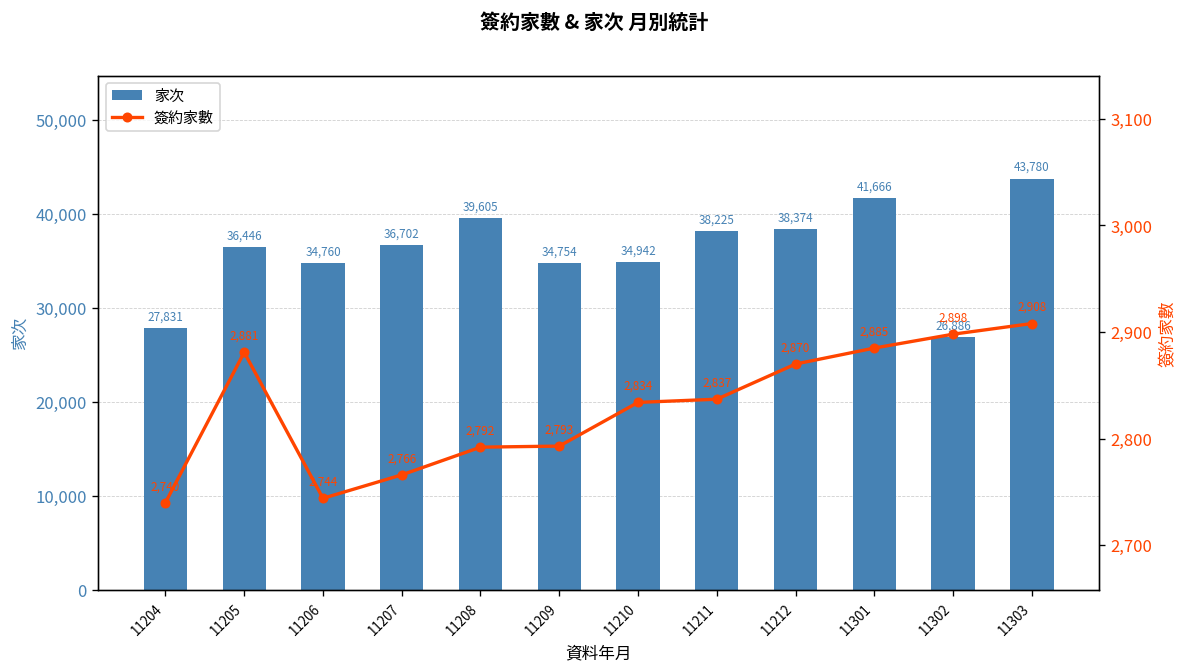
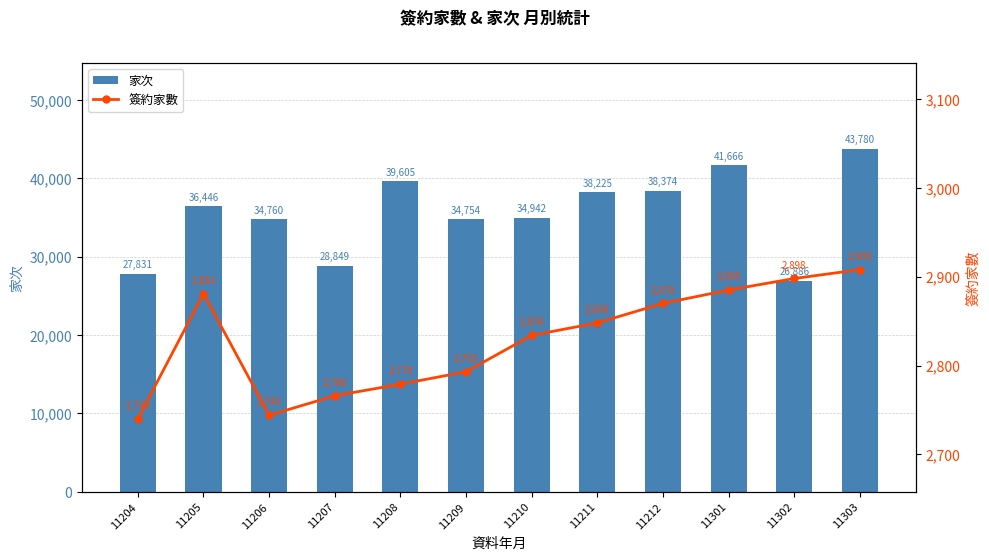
家次, 11207: 36,702 -> 28,849
簽約家數, 11208: 2,792 -> 2,779
簽約家數, 11211: 2,837 -> 2,848
